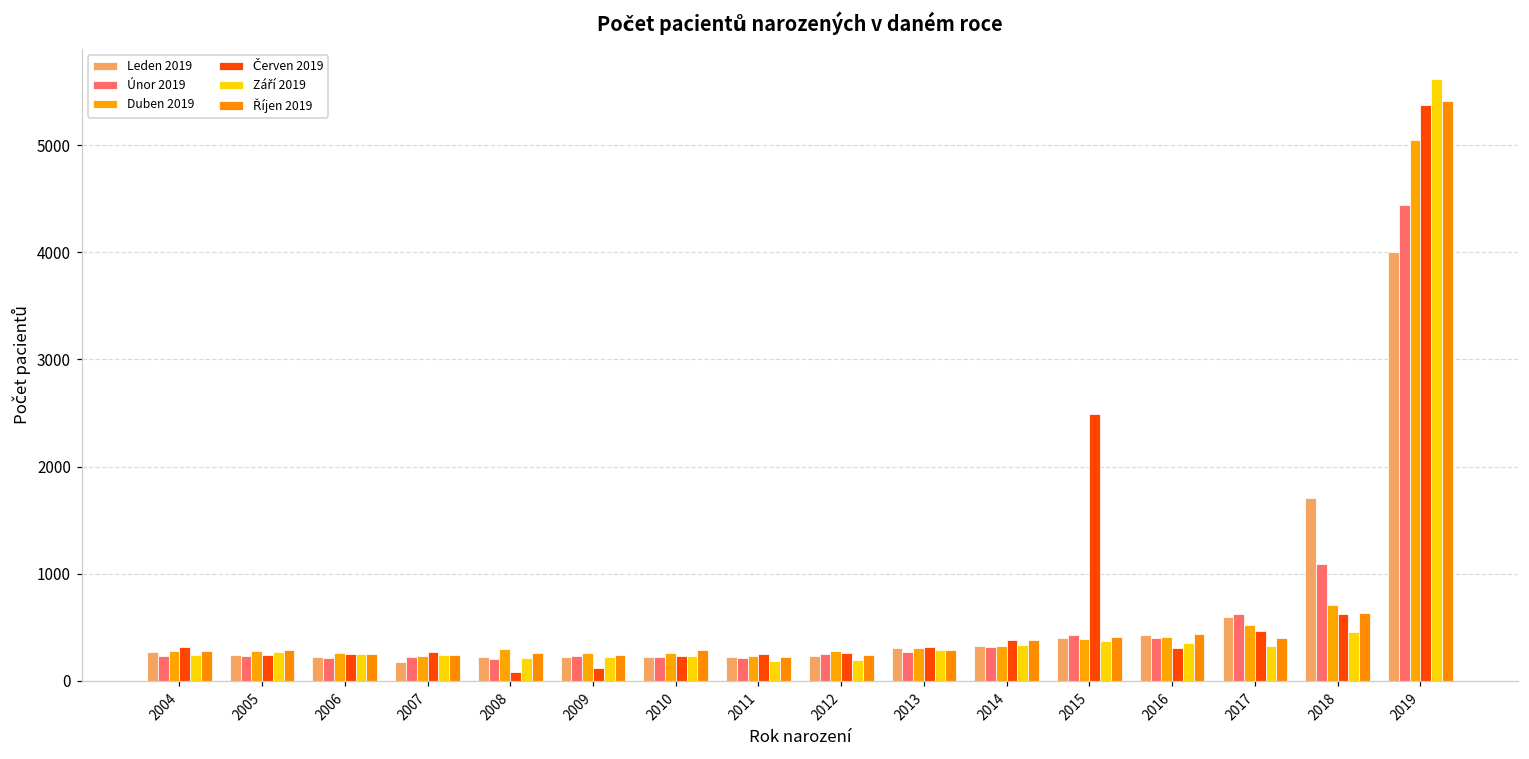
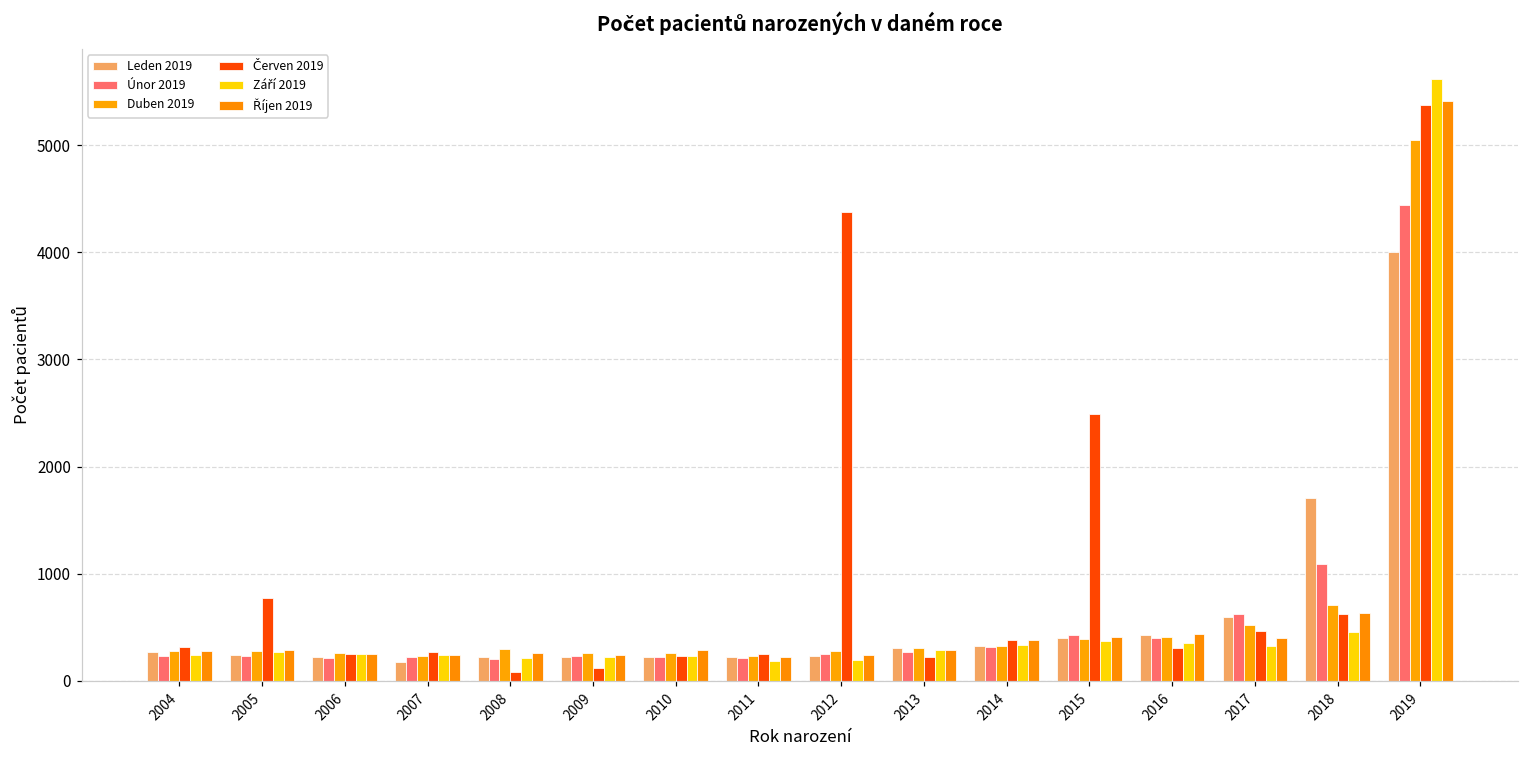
Červen 2019, 2005: 200 -> 800
Červen 2019, 2012: 300 -> 4400
Červen 2019, 2013: 300 -> 200
